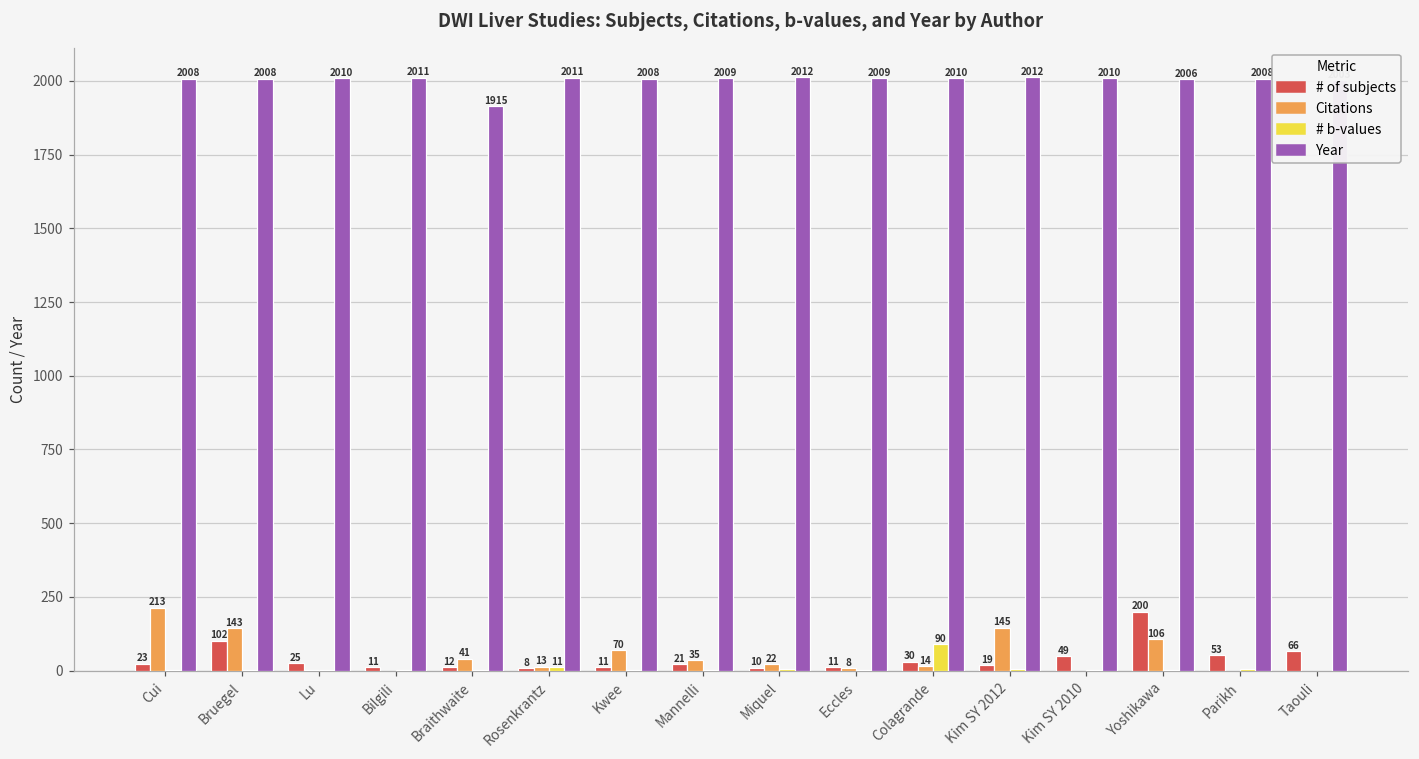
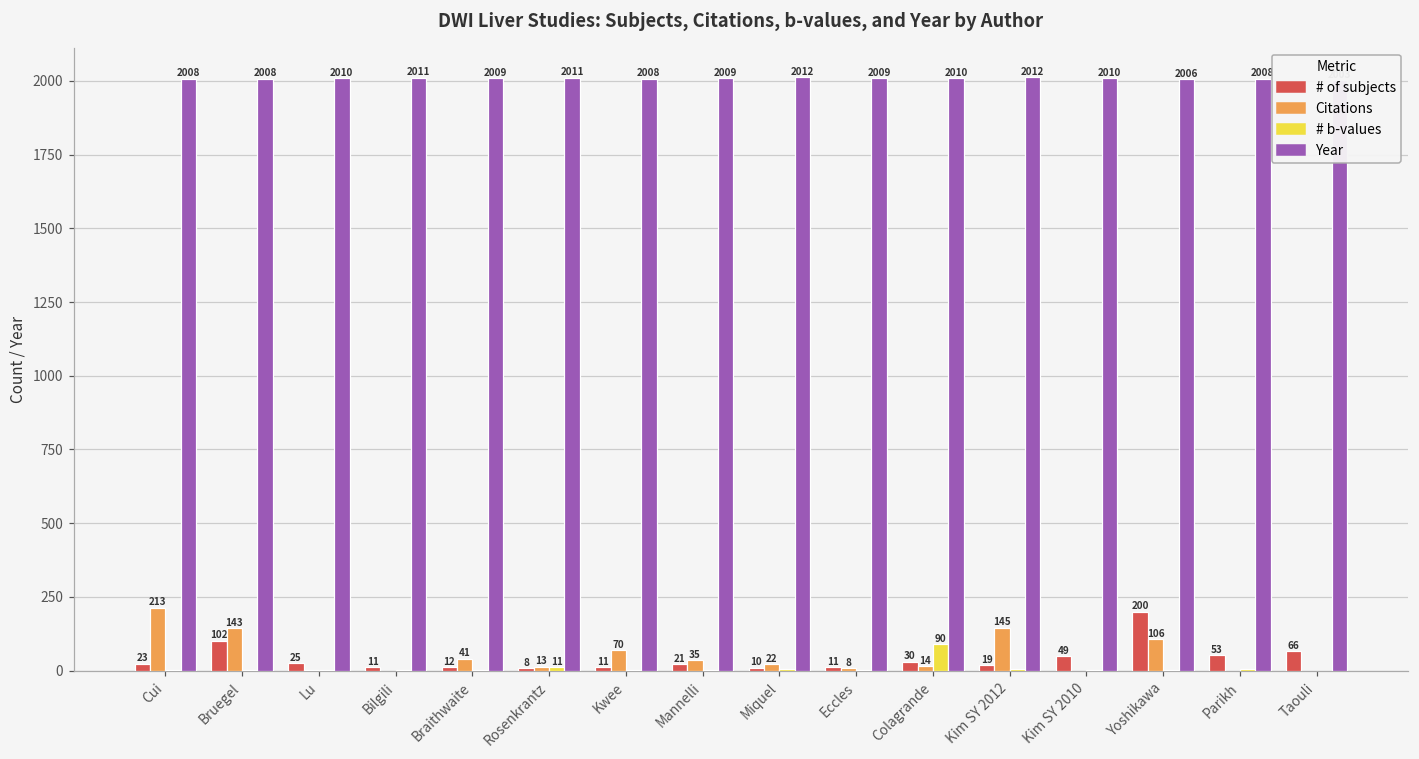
Year, Braithwaite: 1915 -> 2009
